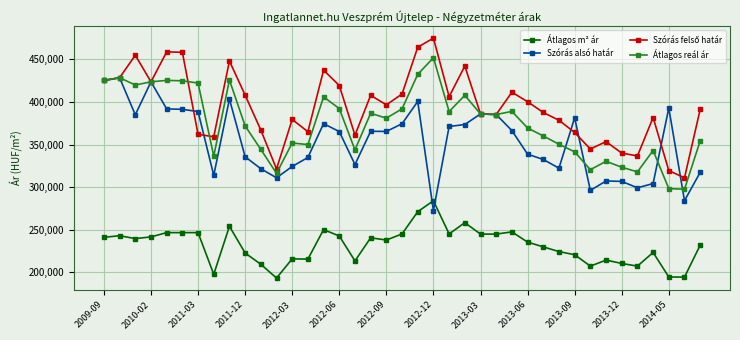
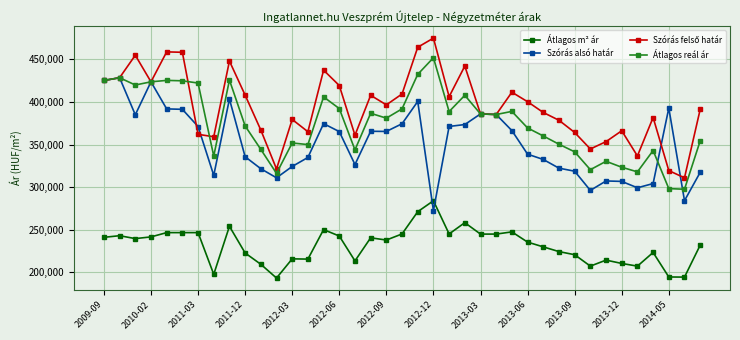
Szórás alsó határ, 2011-03: 390,000 -> 370,000
Szórás alsó határ, 2013-09: 380,000 -> 320,000
Szórás felső határ, 2013-12: 340,000 -> 370,000
